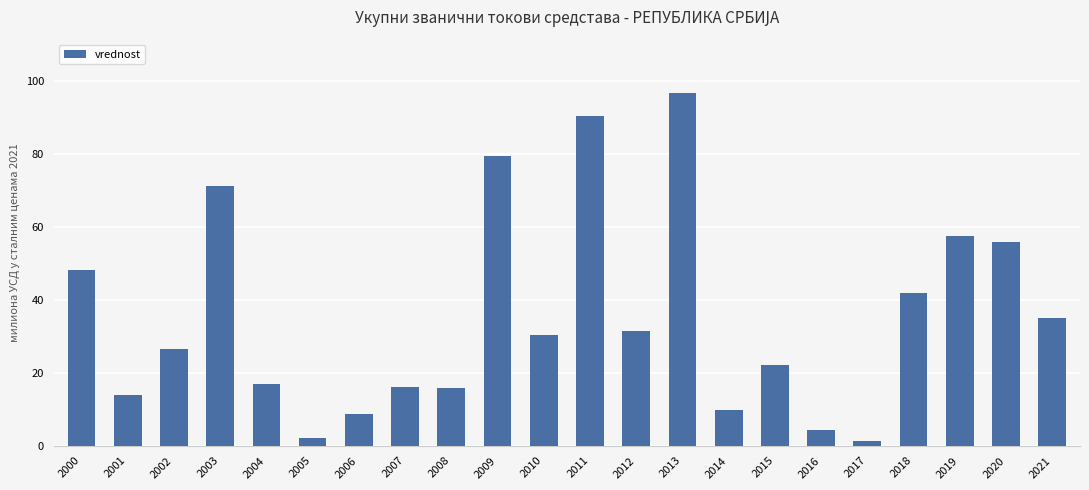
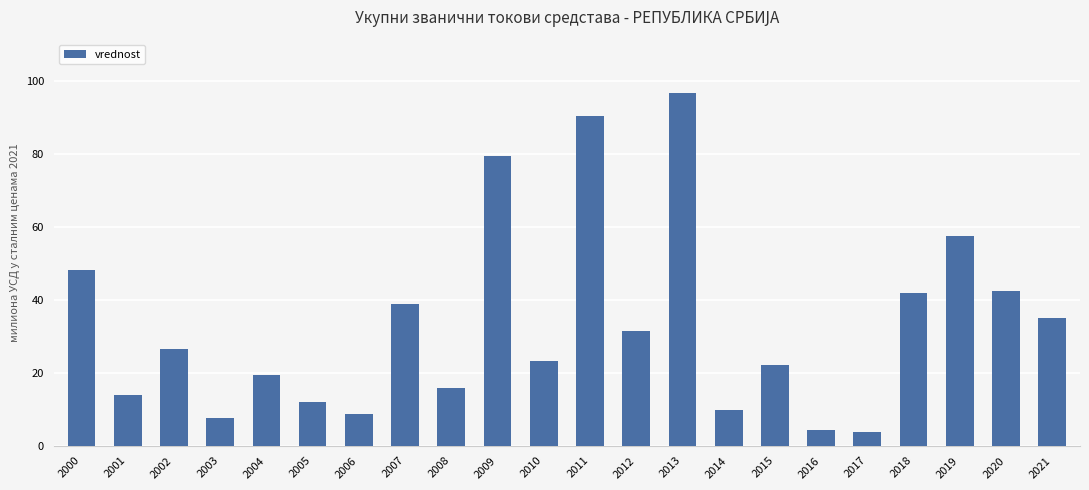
2003: 71 -> 8
2004: 17 -> 19
2005: 2 -> 12
2007: 16 -> 39
2010: 30 -> 23
2017: 1 -> 4
2020: 56 -> 42
